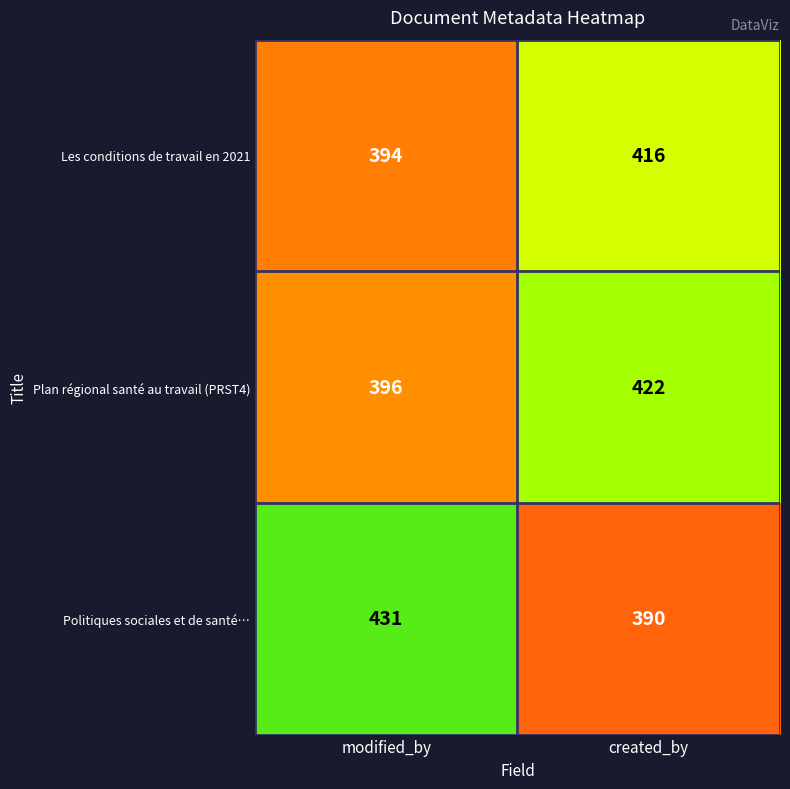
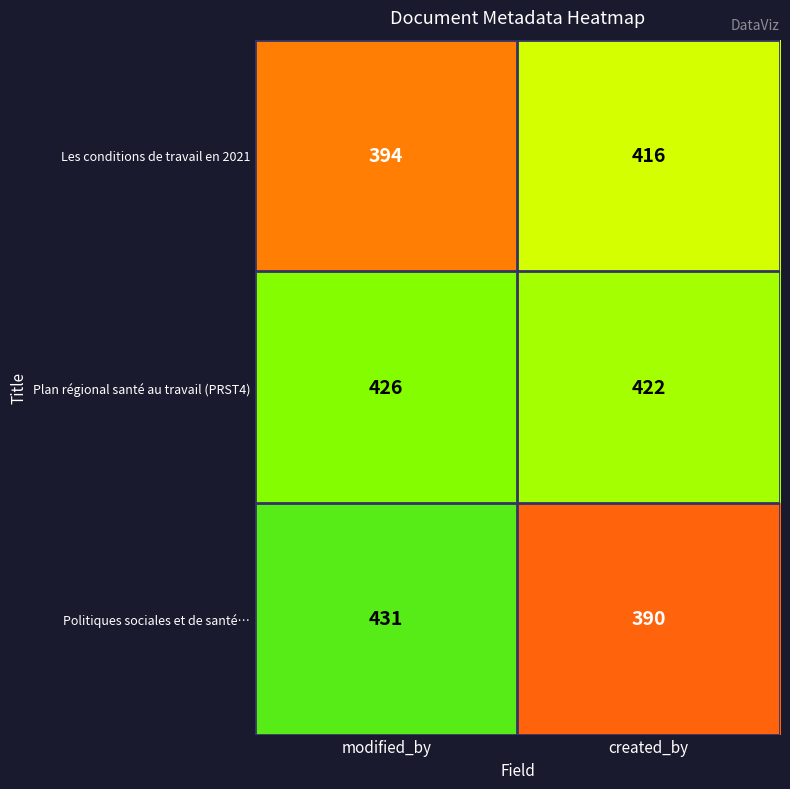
Plan régional santé au travail (PRST4), modified_by: 396 -> 426
